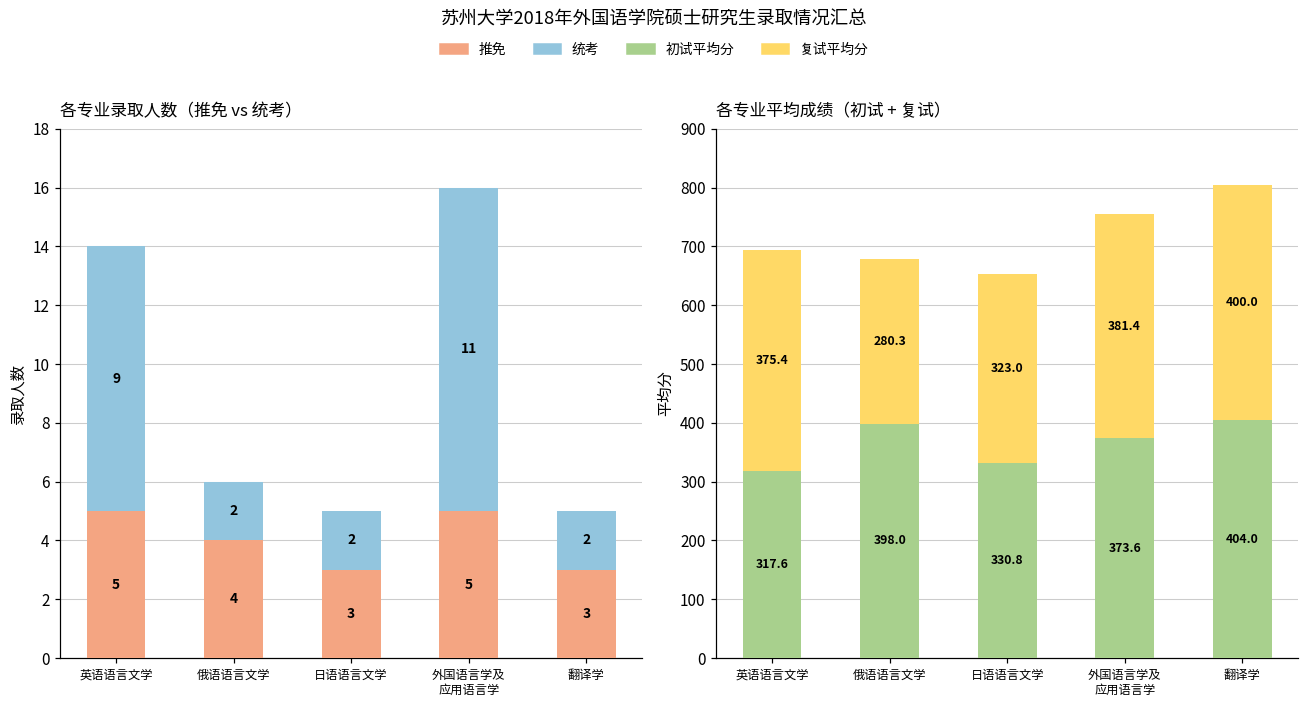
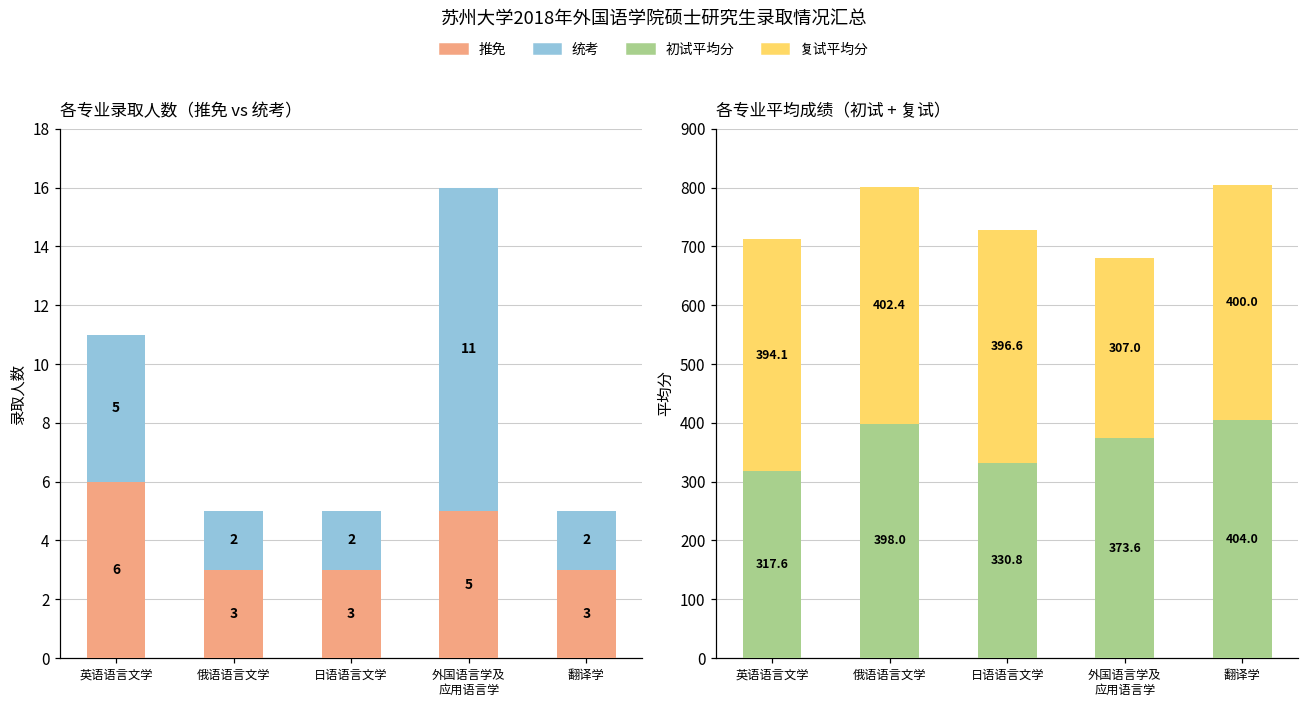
各专业录取人数（推免 vs 统考）, 推免, 英语语言文学: 5 -> 6
各专业录取人数（推免 vs 统考）, 统考, 英语语言文学: 9 -> 5
各专业录取人数（推免 vs 统考）, 推免, 俄语语言文学: 4 -> 3
各专业平均成绩（初试 + 复试）, 复试平均分, 英语语言文学: 375.4 -> 394.1
各专业平均成绩（初试 + 复试）, 复试平均分, 俄语语言文学: 280.3 -> 402.4
各专业平均成绩（初试 + 复试）, 复试平均分, 日语语言文学: 323.0 -> 396.6
各专业平均成绩（初试 + 复试）, 复试平均分, 外国语言学及 应用语言学: 381.4 -> 307.0
